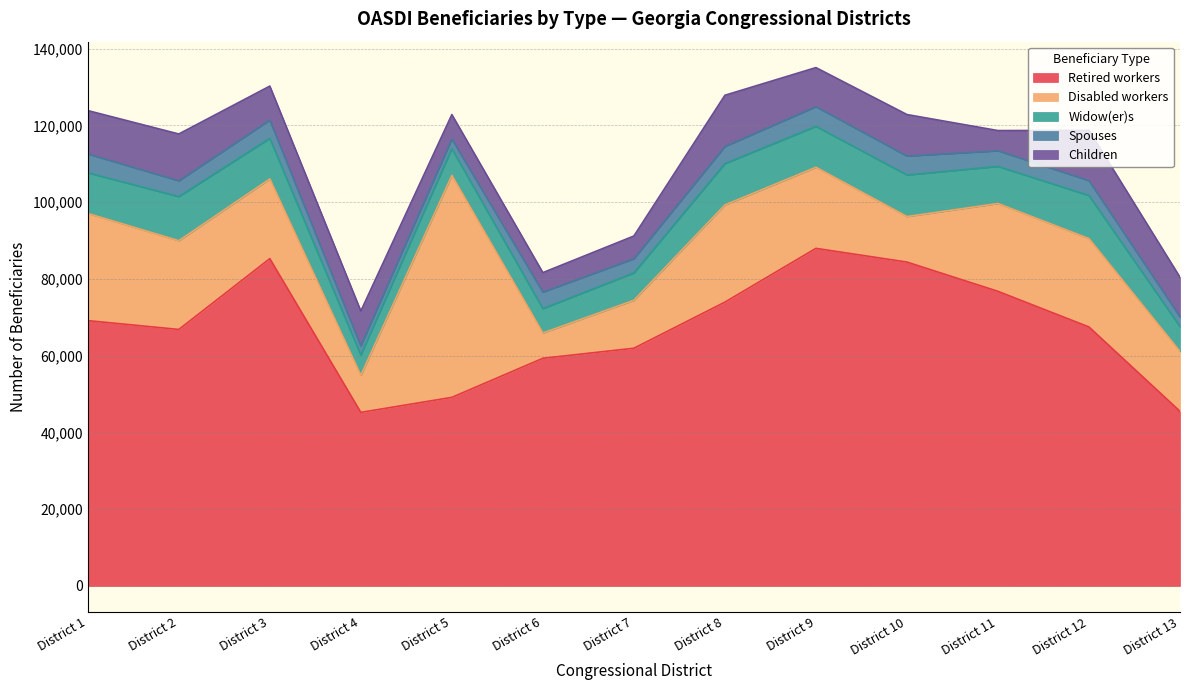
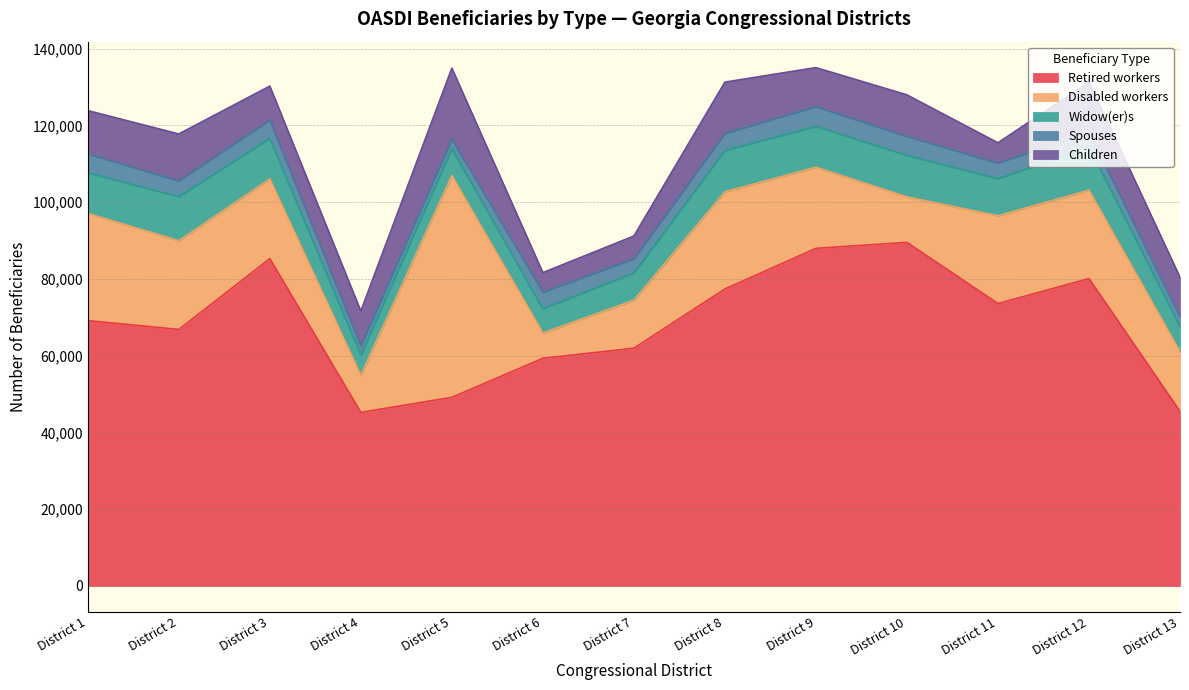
Children, District 5: 6,000 -> 18,000
Retired workers, District 8: 74,000 -> 77,000
Retired workers, District 10: 84,000 -> 90,000
Retired workers, District 11: 77,000 -> 74,000
Retired workers, District 12: 67,000 -> 80,000
